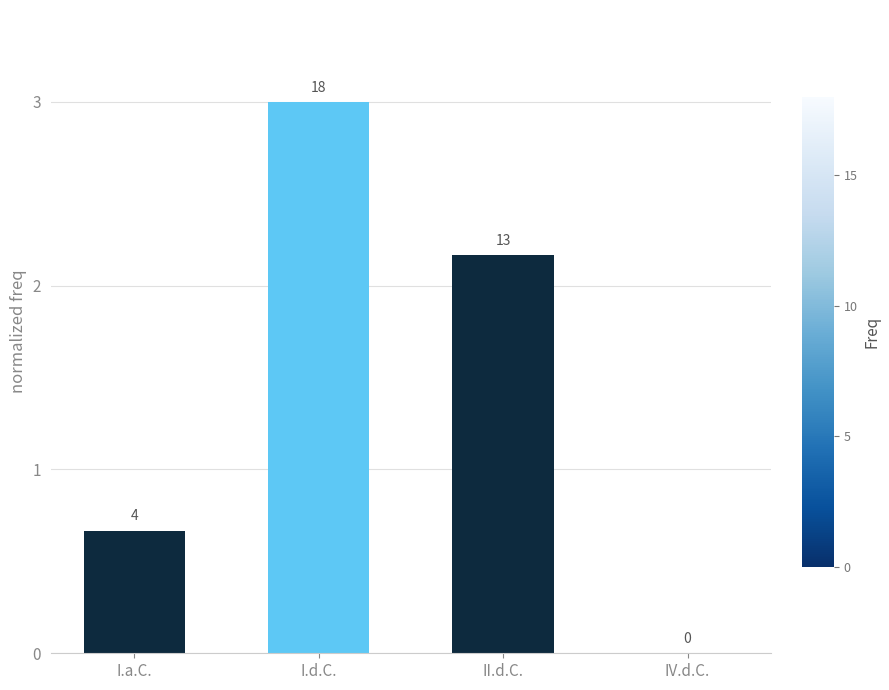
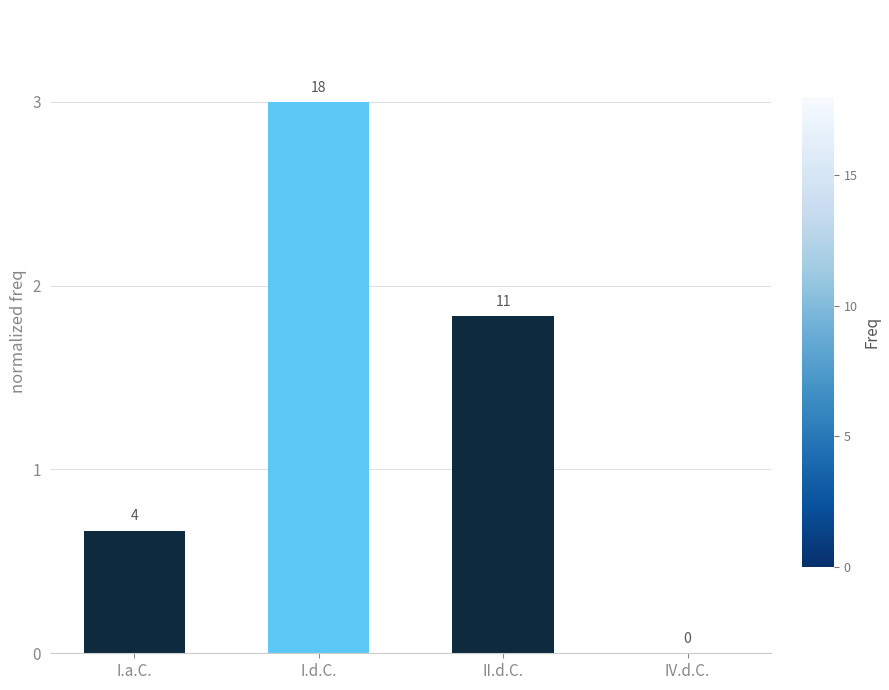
II.d.C.: 13 -> 11
